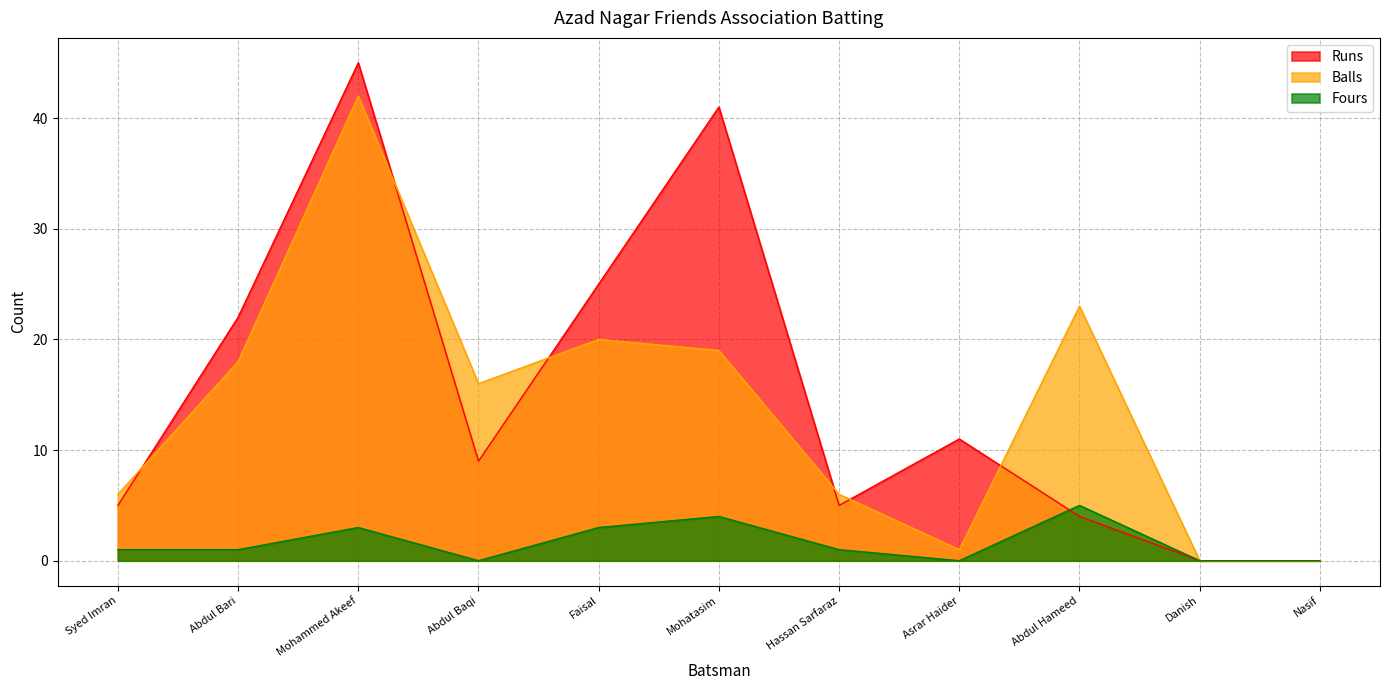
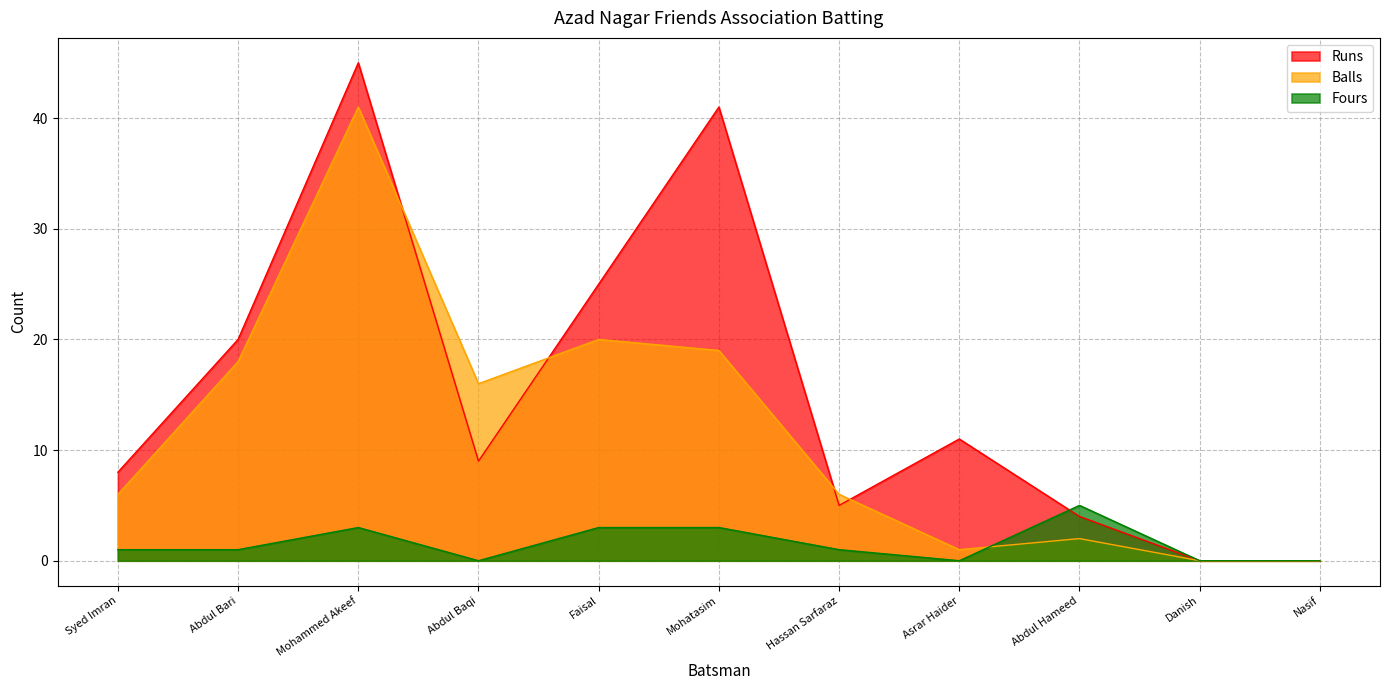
Runs, Syed Imran: 5 -> 8
Runs, Abdul Bari: 22 -> 20
Balls, Mohammed Akeef: 42 -> 41
Fours, Mohatasim: 4 -> 3
Balls, Abdul Hameed: 23 -> 2
